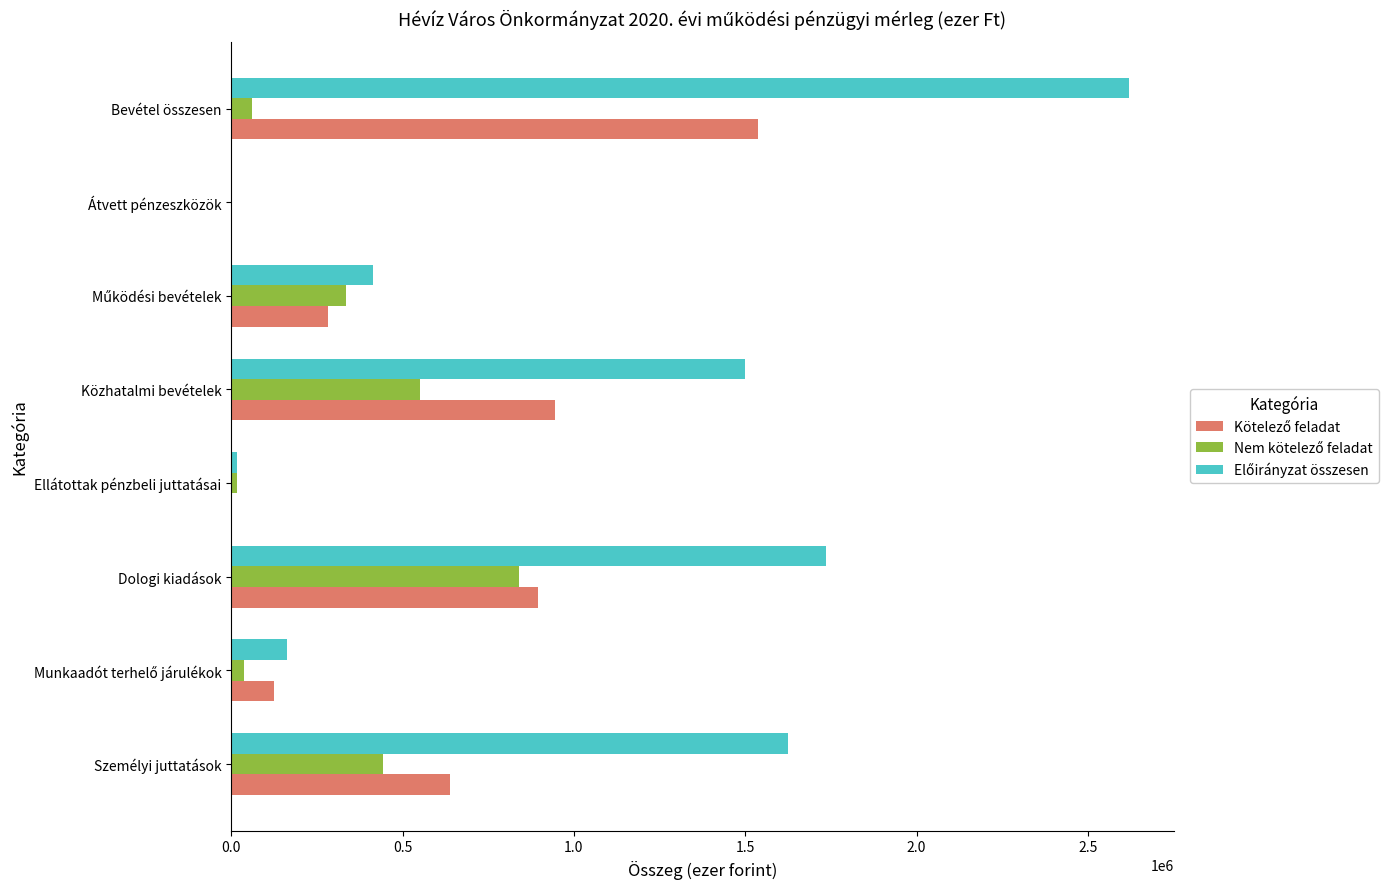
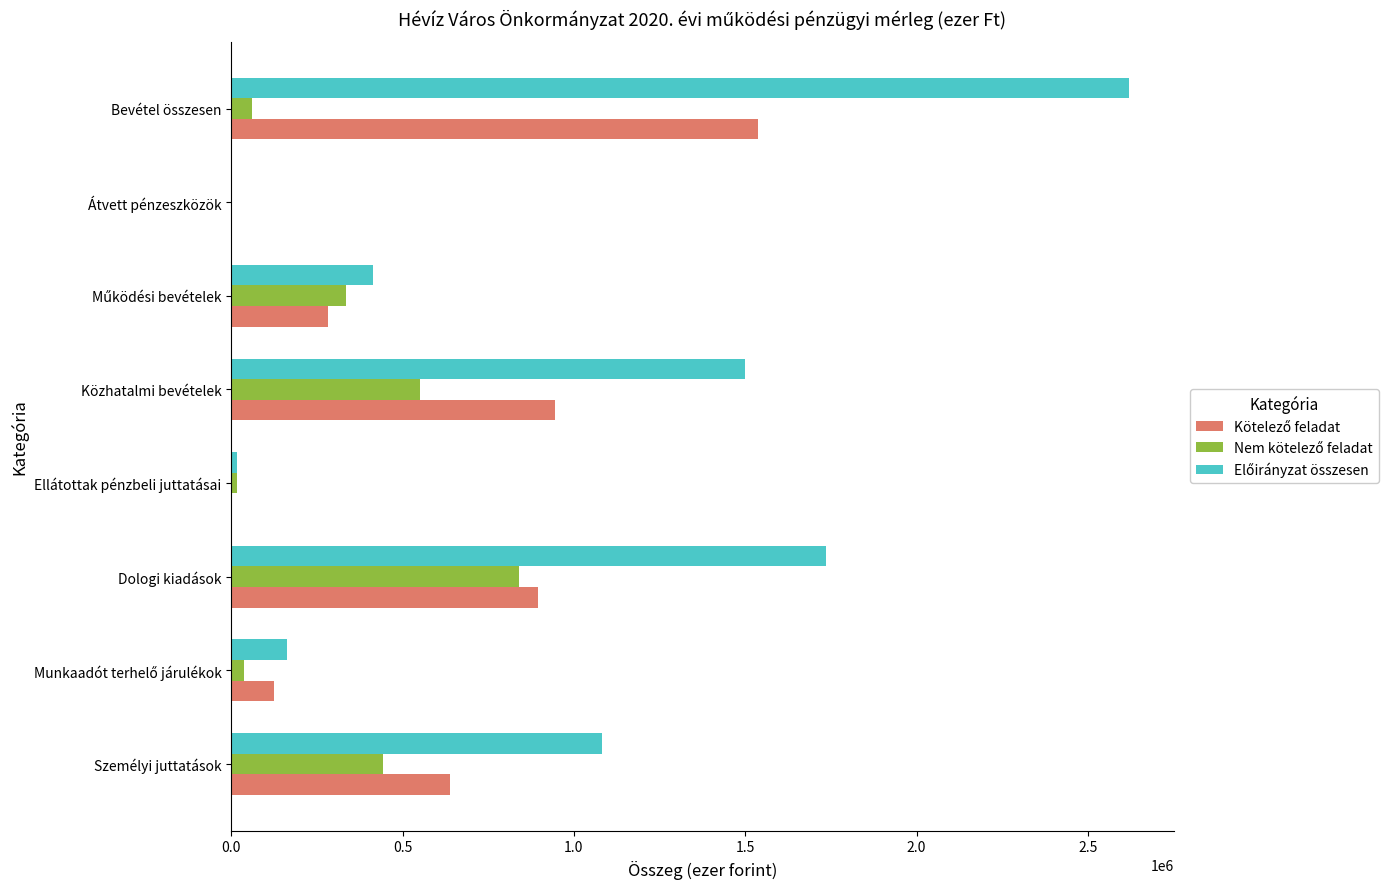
Előirányzat összesen, Személyi juttatások: 1620000 -> 1080000
